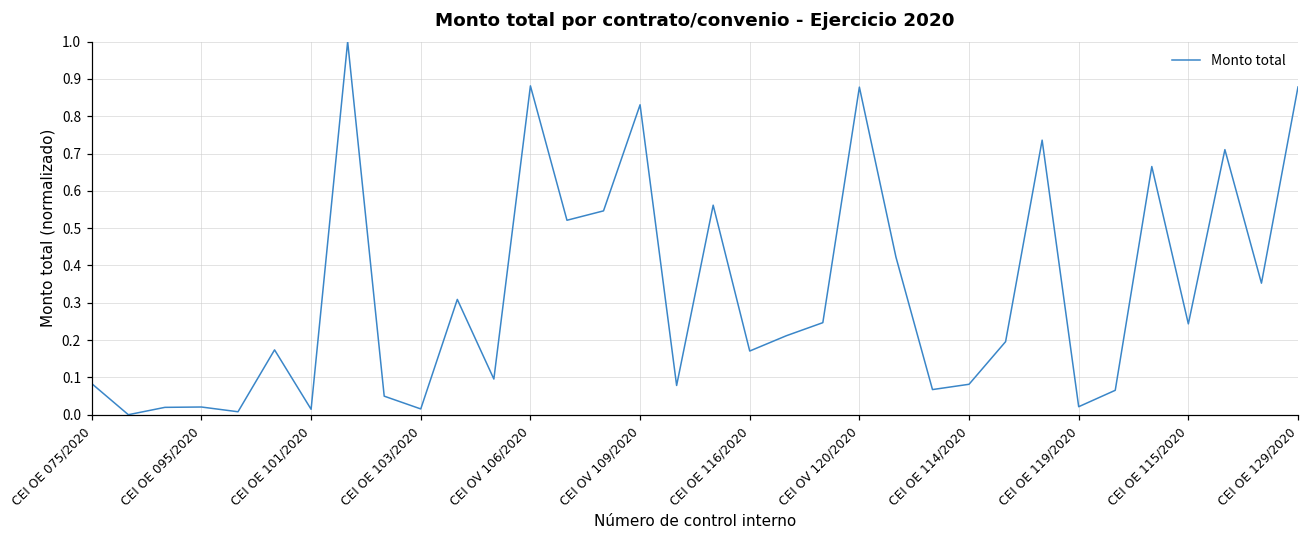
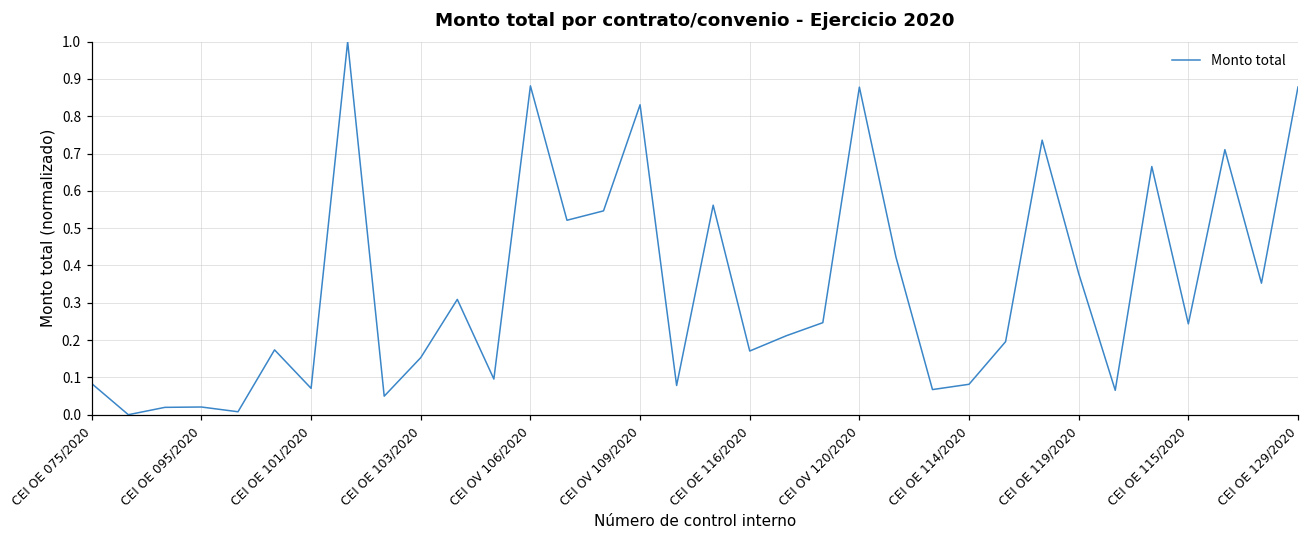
CEI OE 101/2020: 0.01 -> 0.07
CEI OE 103/2020: 0.02 -> 0.15
CEI OE 119/2020: 0.02 -> 0.38
